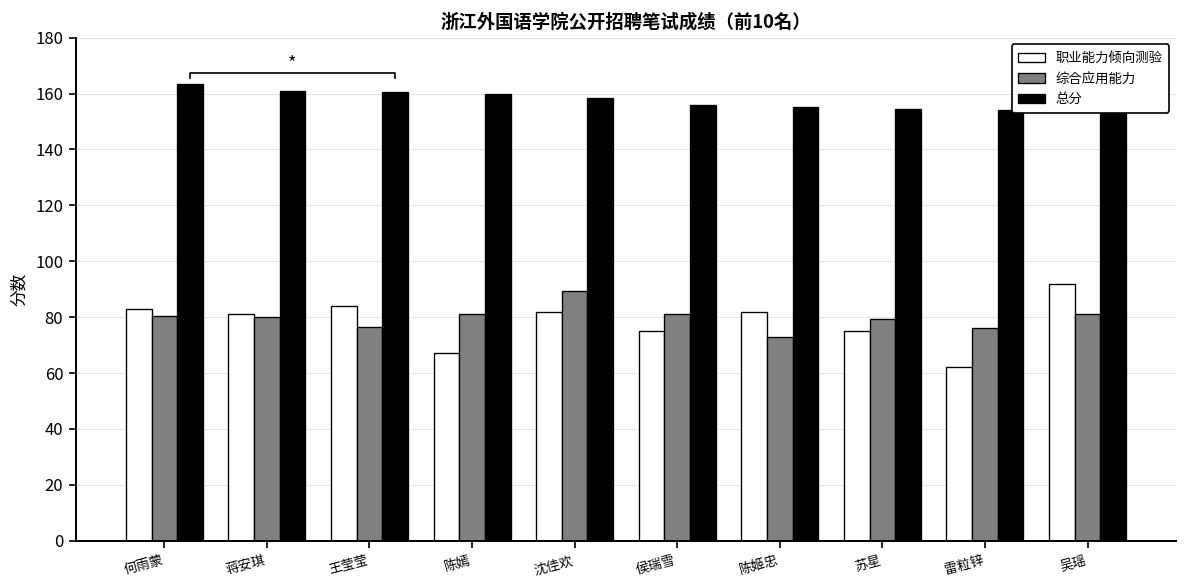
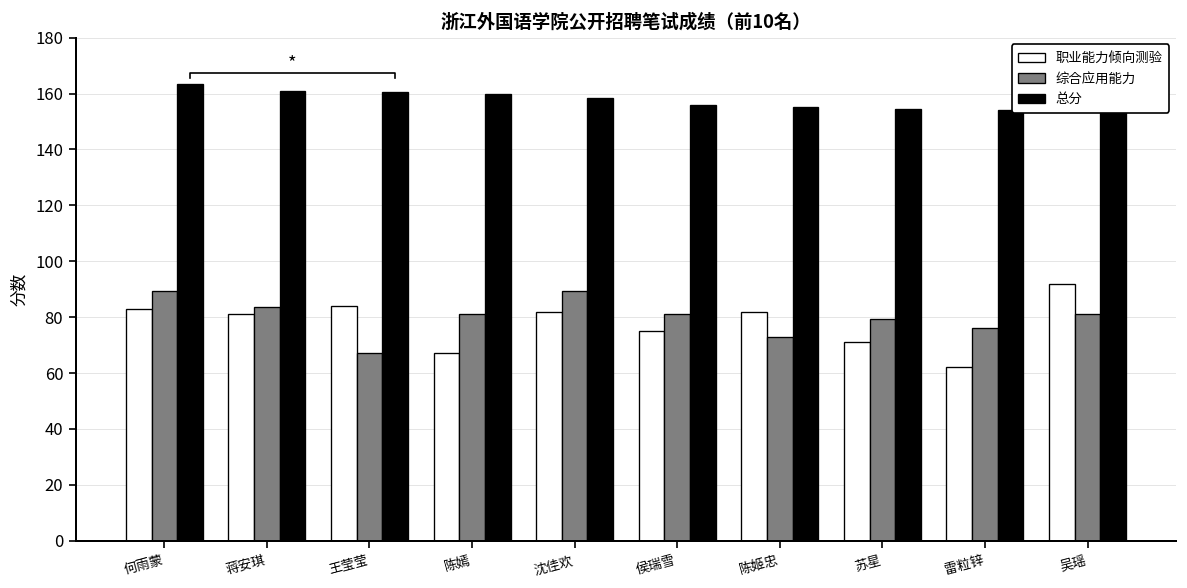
综合应用能力, 何雨蒙: 81 -> 89
综合应用能力, 蒋安琪: 80 -> 84
综合应用能力, 王莹莹: 77 -> 67
职业能力倾向测验, 苏星: 75 -> 71
